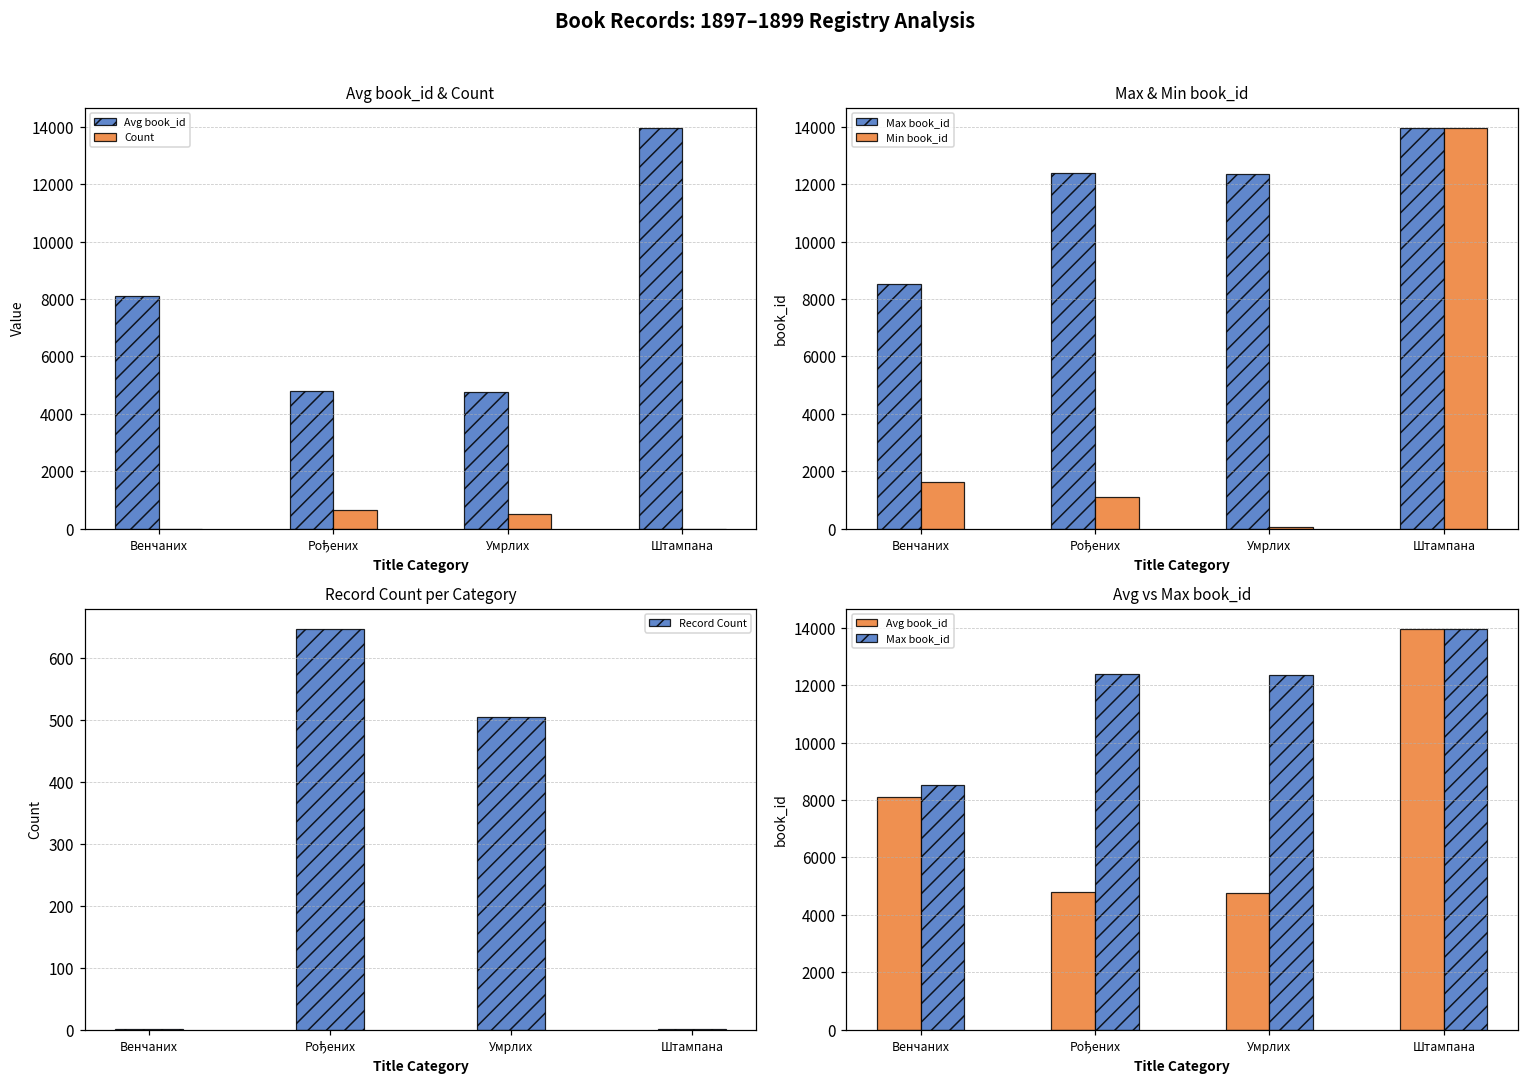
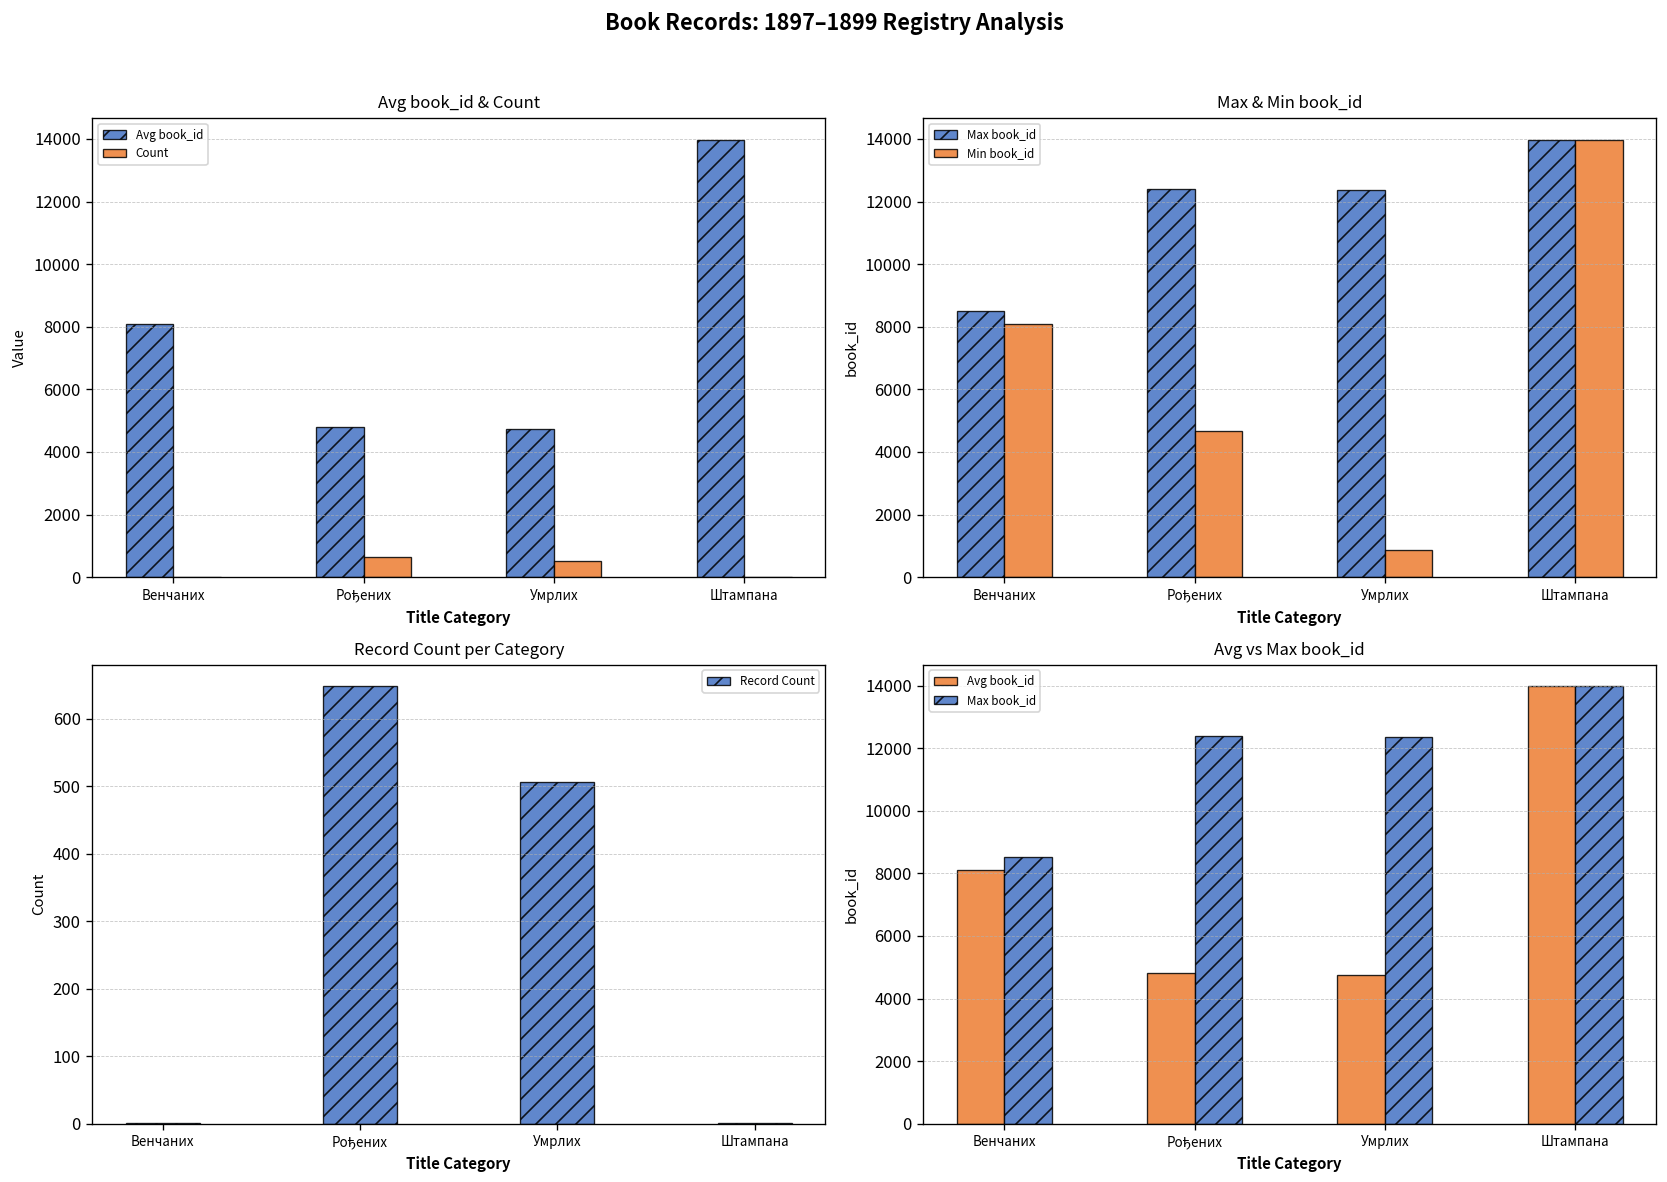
Max & Min book_id, Min book_id, Венчаних: 1600 -> 8100
Max & Min book_id, Min book_id, Рођених: 1100 -> 4700
Max & Min book_id, Min book_id, Умрлих: 100 -> 900
